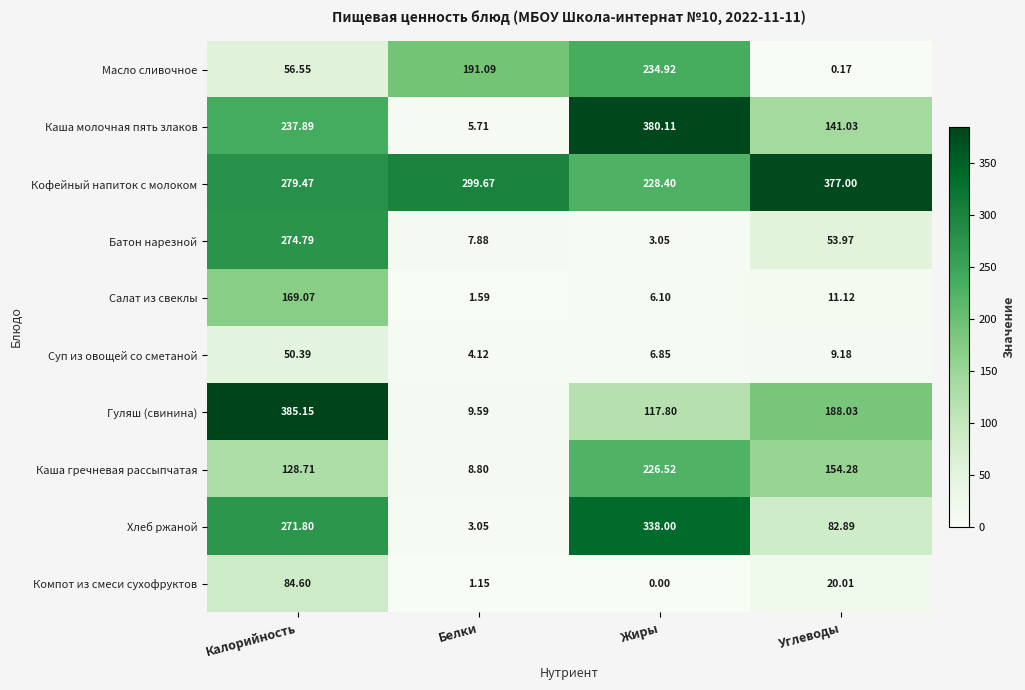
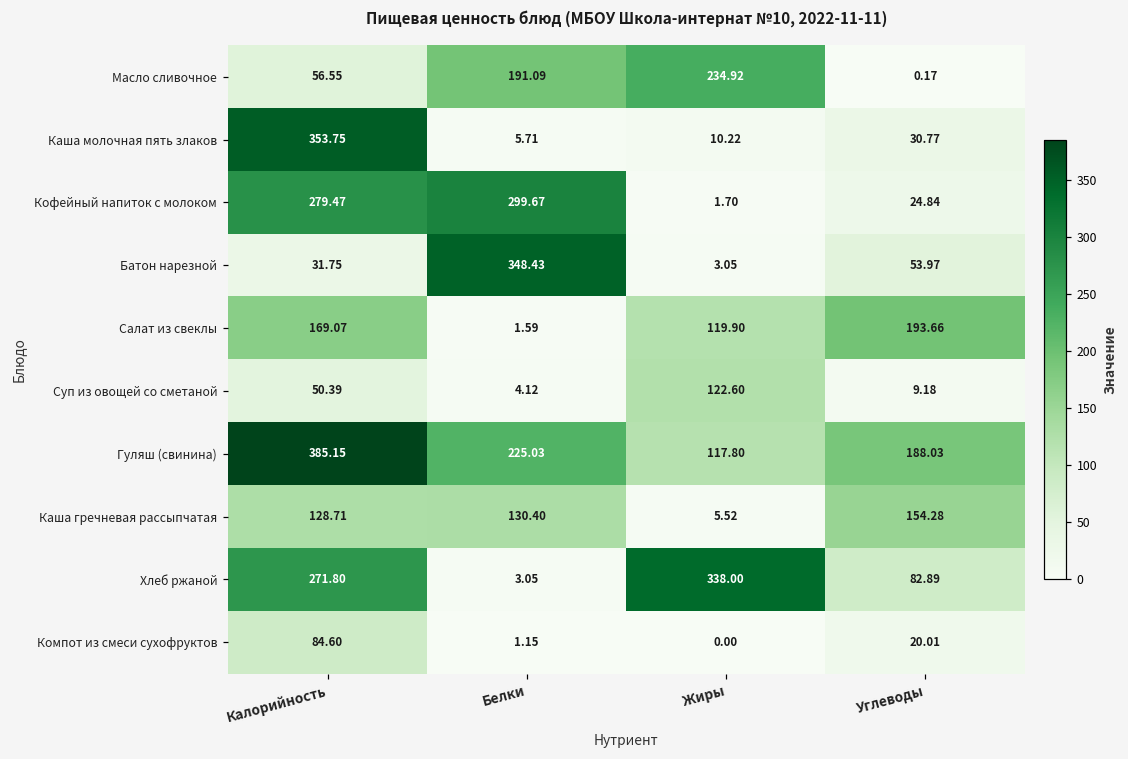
Каша молочная пять злаков, Калорийность: 237.89 -> 353.75
Каша молочная пять злаков, Жиры: 380.11 -> 10.22
Каша молочная пять злаков, Углеводы: 141.03 -> 30.77
Кофейный напиток с молоком, Жиры: 228.40 -> 1.70
Кофейный напиток с молоком, Углеводы: 377.00 -> 24.84
Батон нарезной, Калорийность: 274.79 -> 31.75
Батон нарезной, Белки: 7.88 -> 348.43
Салат из свеклы, Жиры: 6.10 -> 119.90
Салат из свеклы, Углеводы: 11.12 -> 193.66
Суп из овощей со сметаной, Жиры: 6.85 -> 122.60
Гуляш (свинина), Белки: 9.59 -> 225.03
Каша гречневая рассыпчатая, Белки: 8.80 -> 130.40
Каша гречневая рассыпчатая, Жиры: 226.52 -> 5.52
